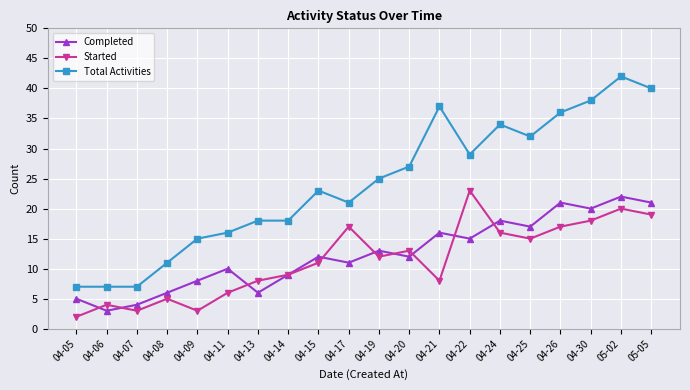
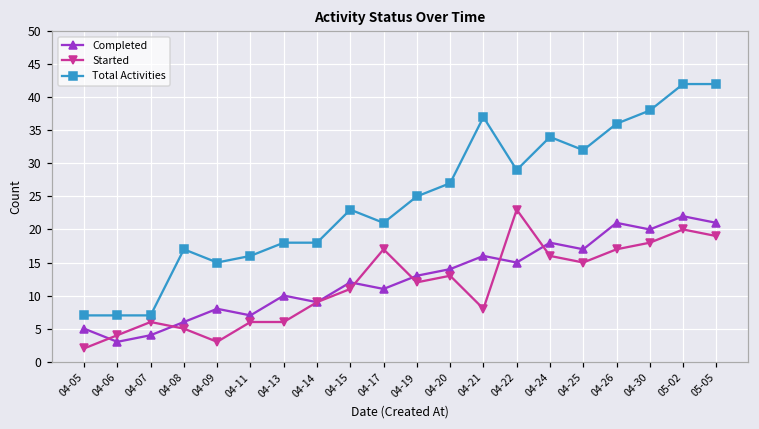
Started, 04-07: 3 -> 6
Total Activities, 04-08: 11 -> 17
Completed, 04-11: 10 -> 7
Completed, 04-13: 6 -> 10
Started, 04-13: 8 -> 6
Completed, 04-20: 12 -> 14
Total Activities, 05-05: 40 -> 42
